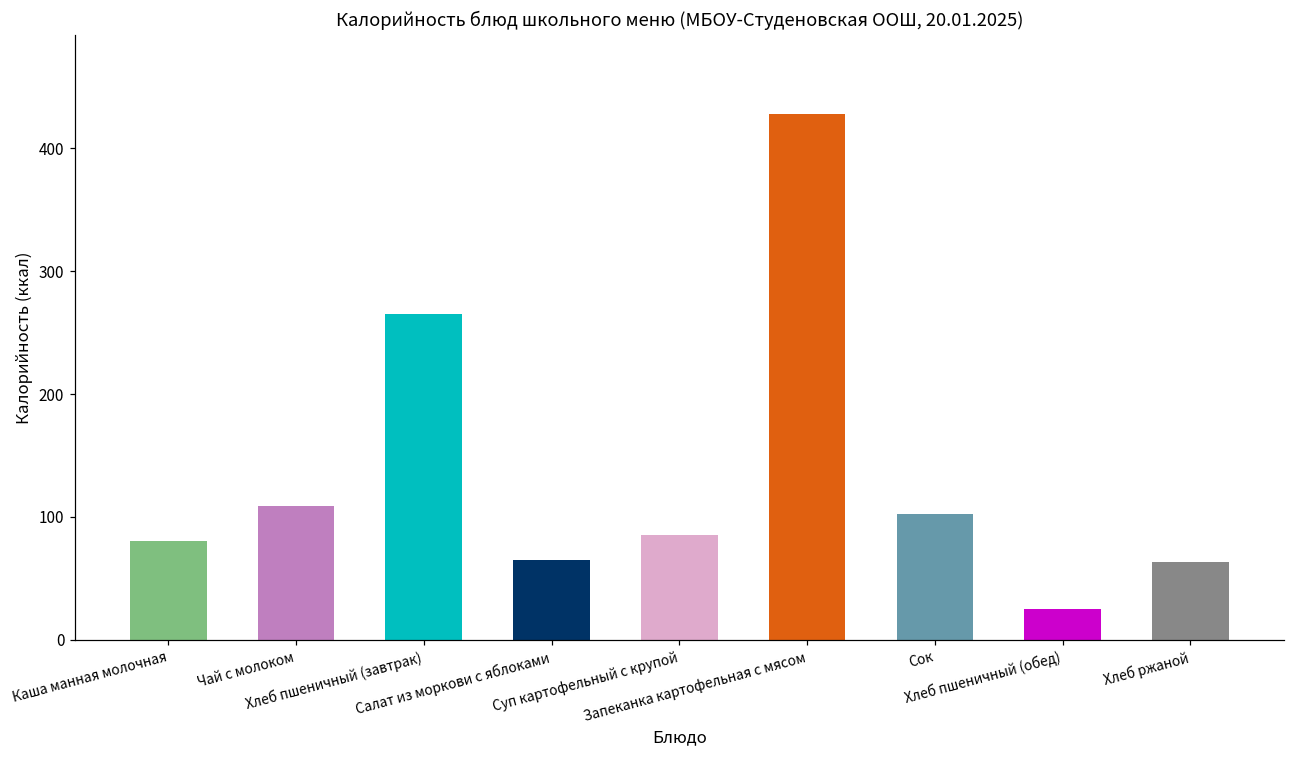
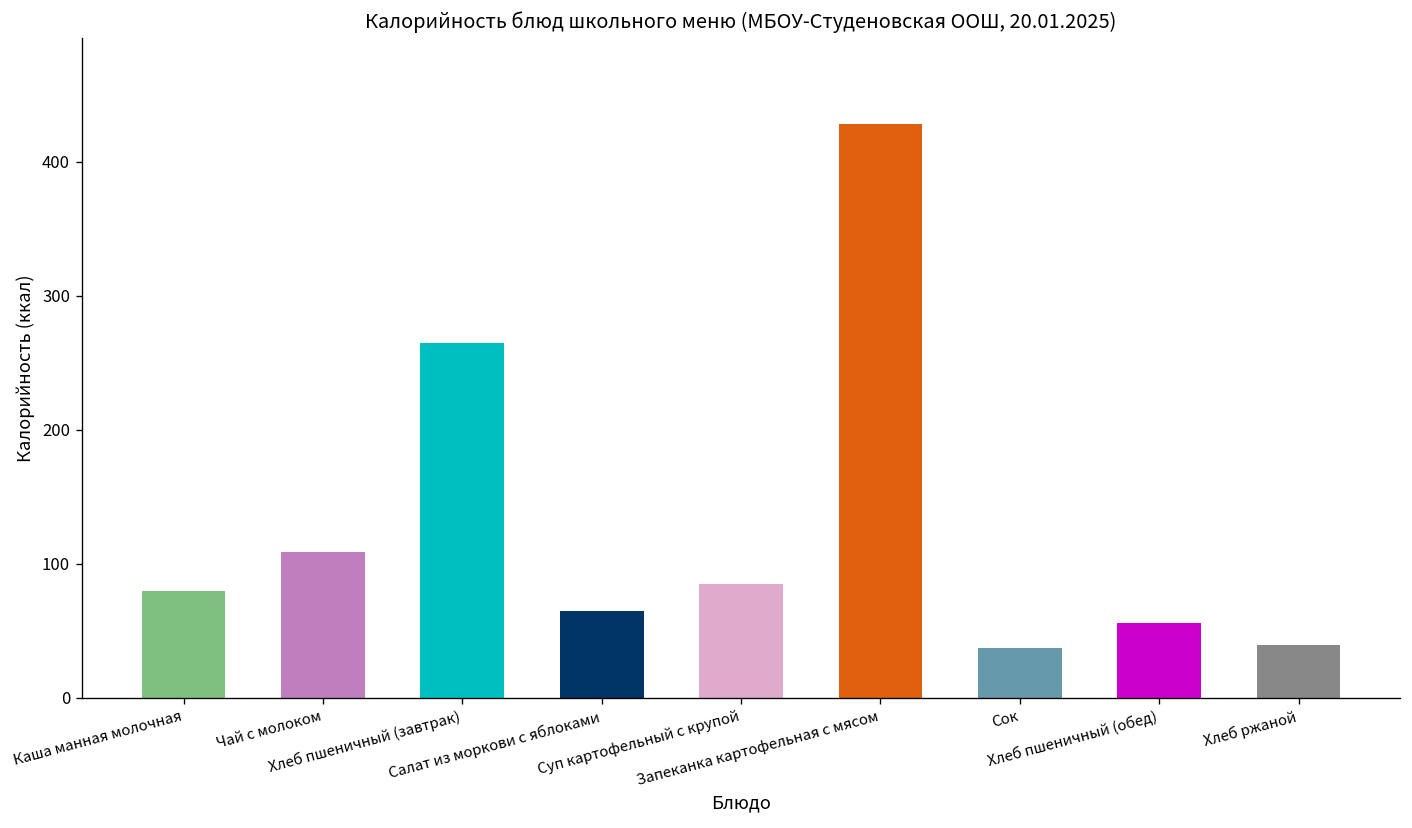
Сок: 102 -> 37
Хлеб пшеничный (обед): 25 -> 56
Хлеб ржаной: 63 -> 39
